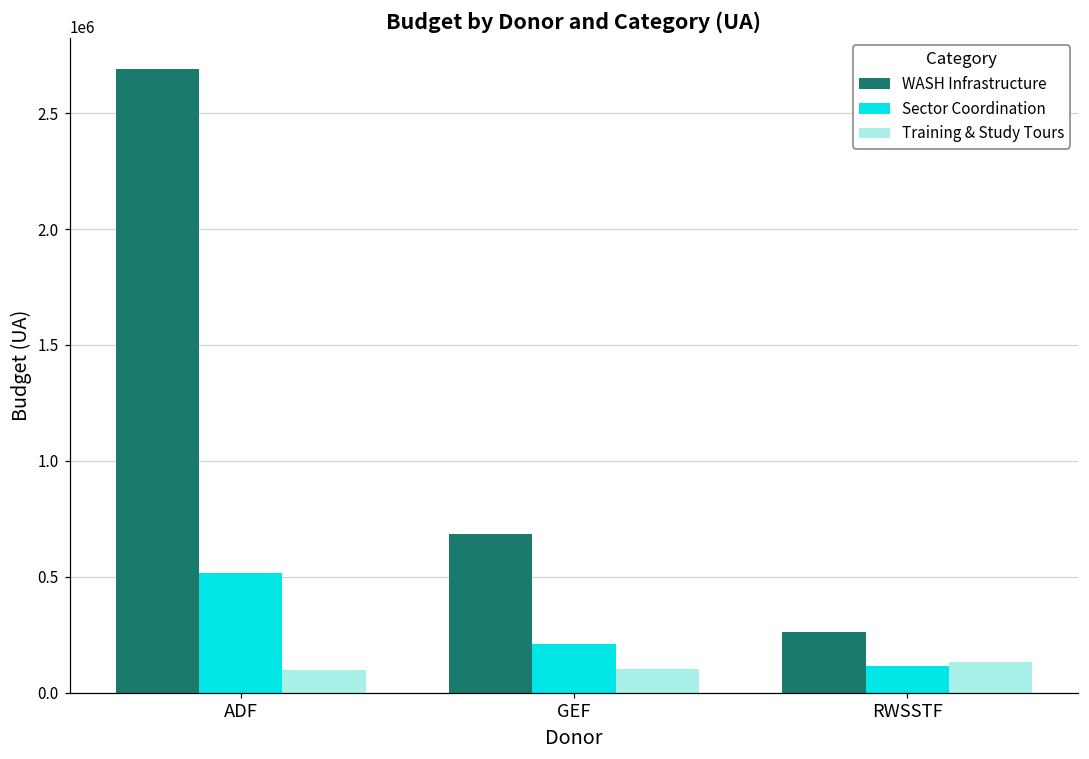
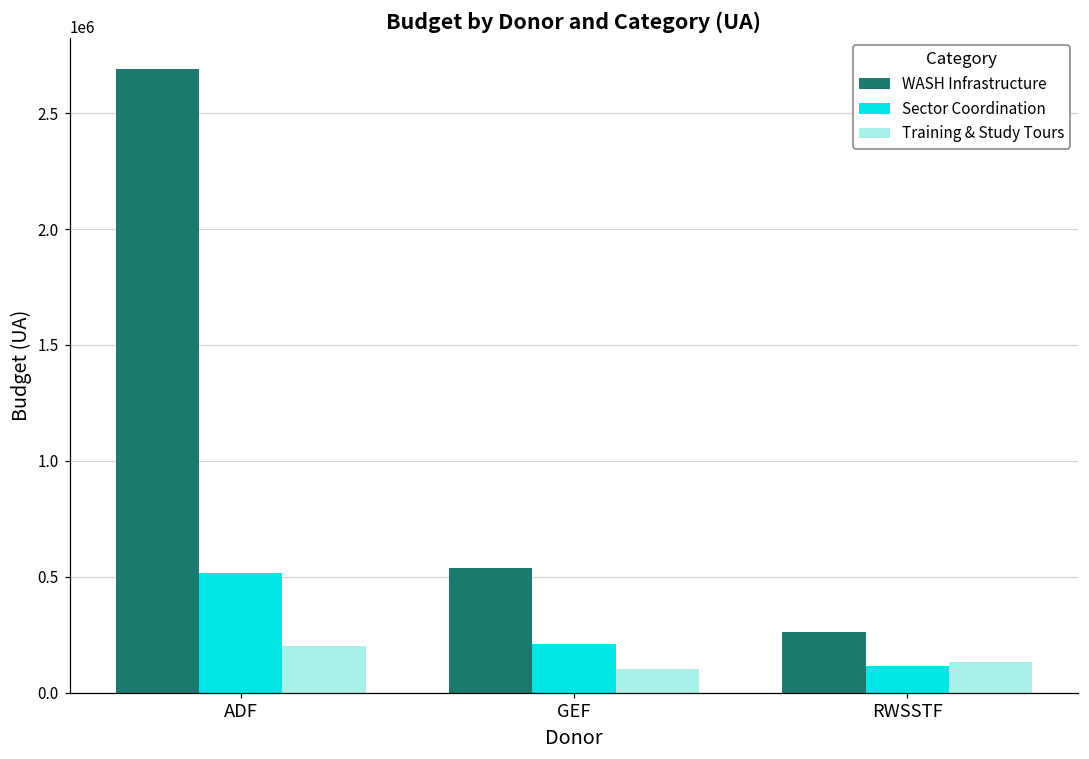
Training & Study Tours, ADF: 100000 -> 200000
WASH Infrastructure, GEF: 680000 -> 540000
